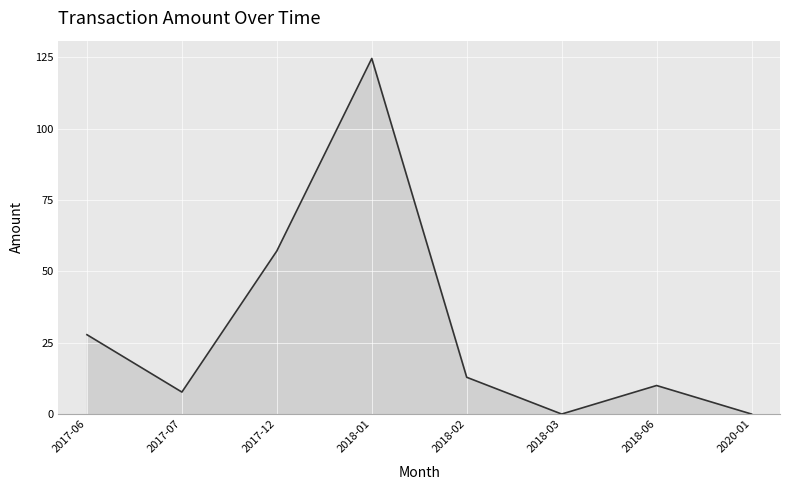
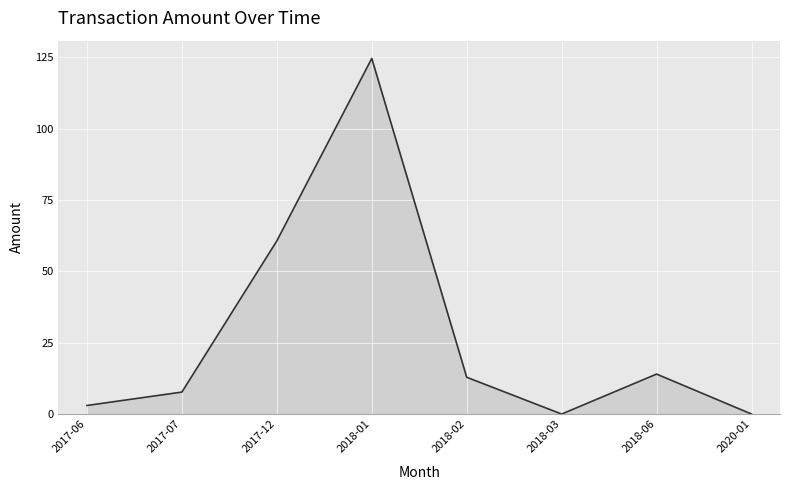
2017-06: 28 -> 3
2017-12: 57 -> 61
2018-06: 10 -> 14
